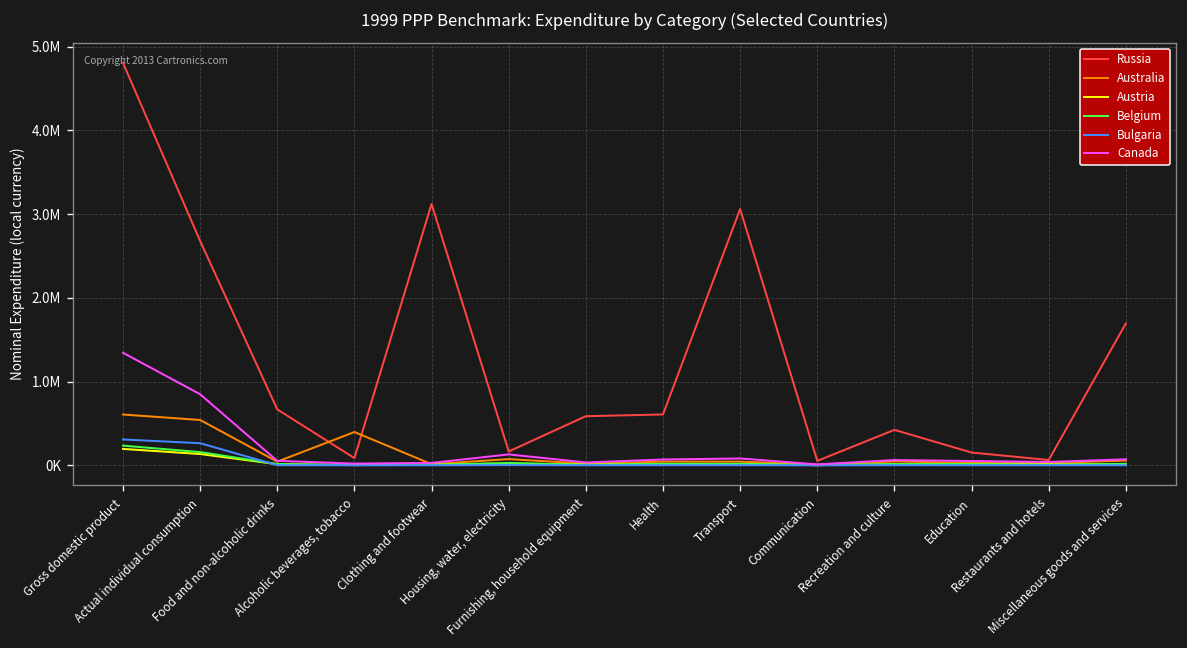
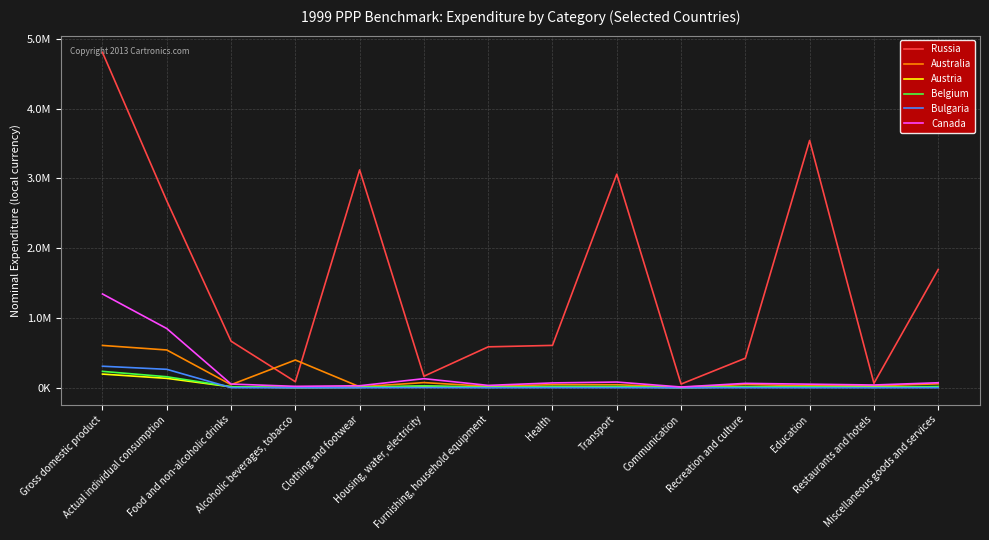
Russia, Education: 200000 -> 3500000
